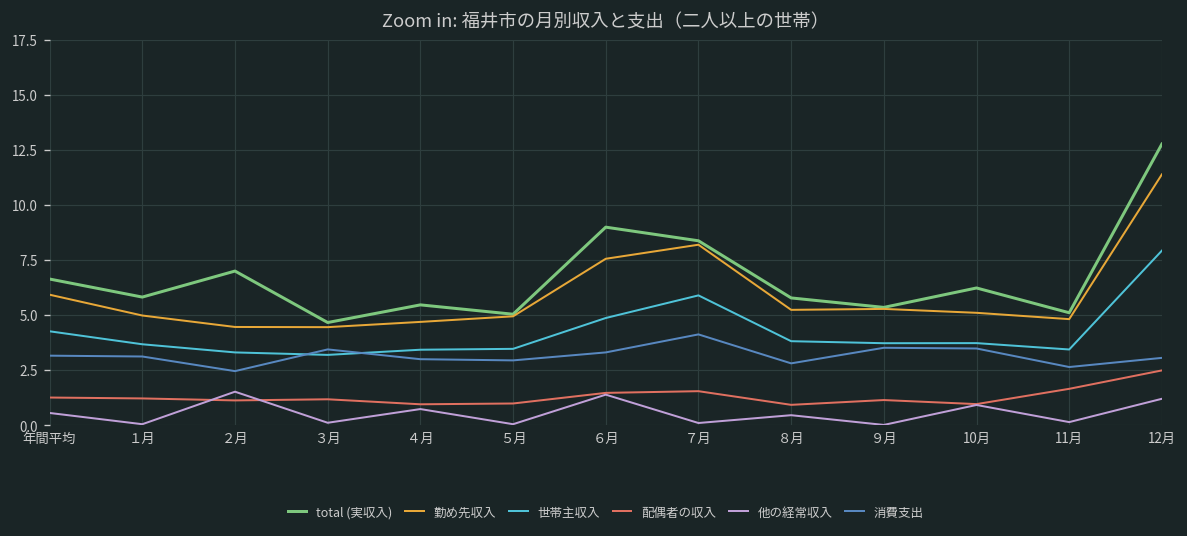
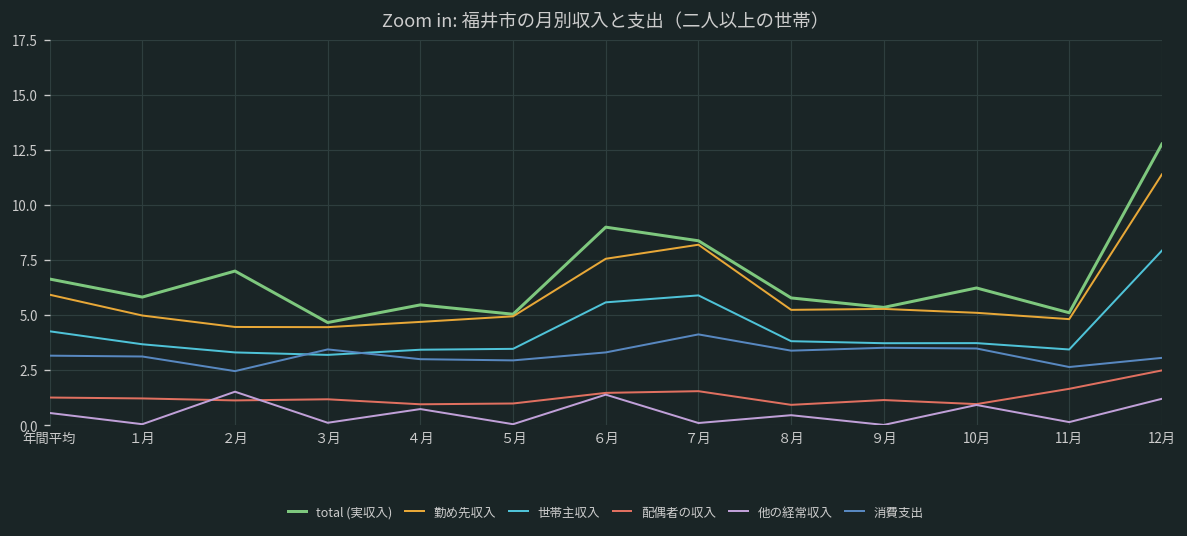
世帯主収入, ６月: 4.9 -> 5.6
消費支出, ８月: 2.8 -> 3.4
